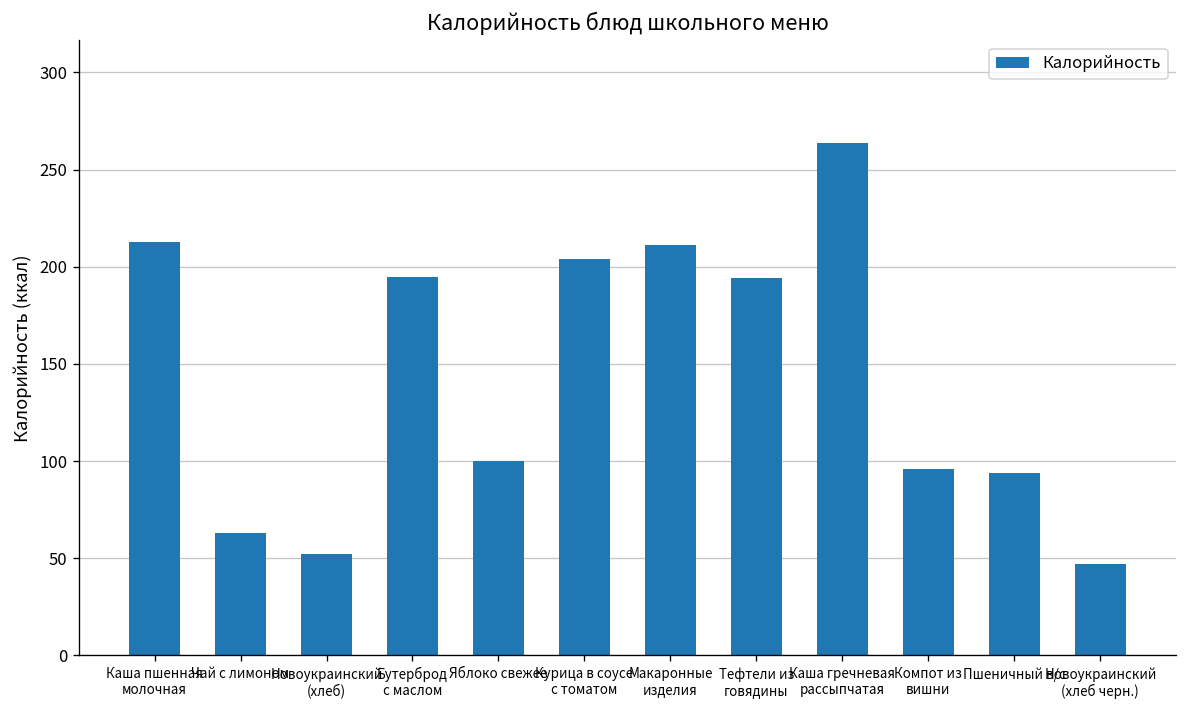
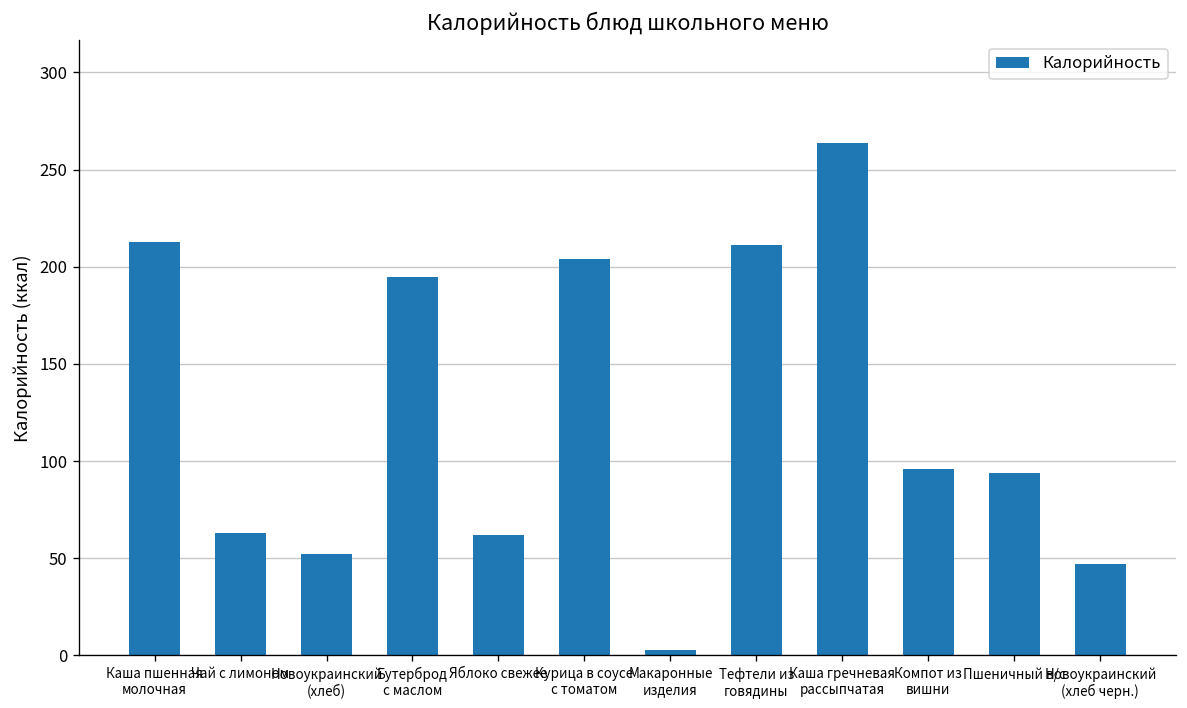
Яблоко свежее: 100 -> 62
Макаронные изделия: 211 -> 3
Тефтели из говядины: 194 -> 211
